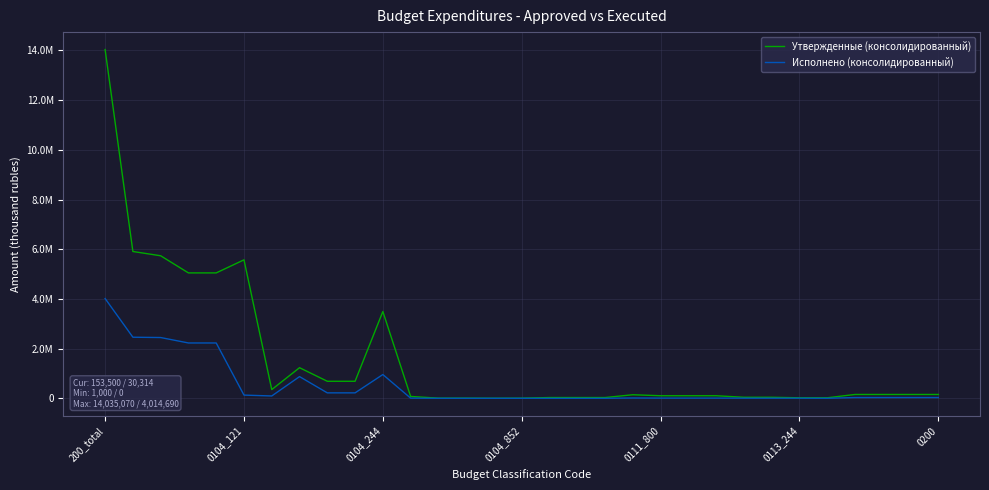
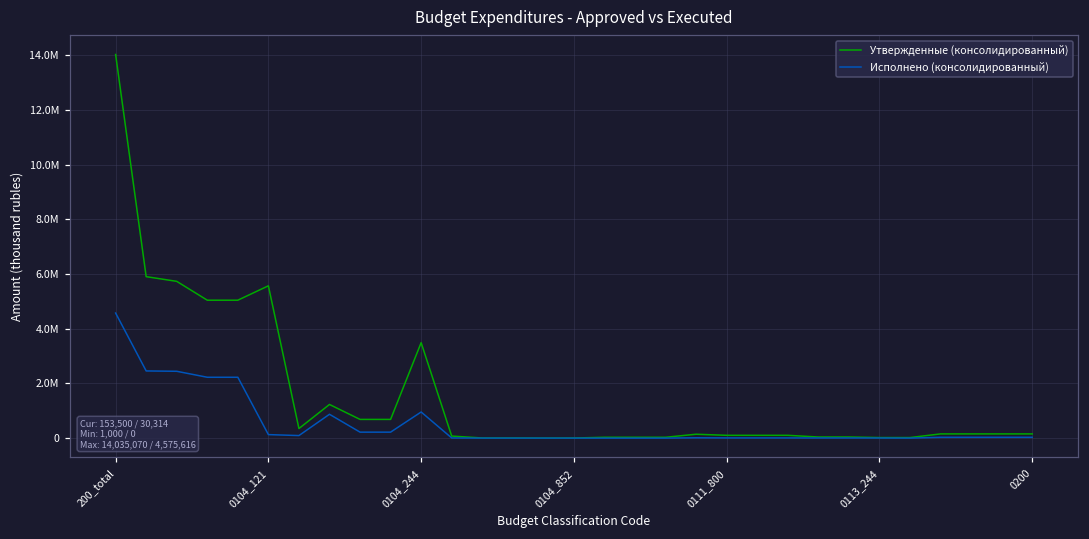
Исполнено (консолидированный), 200_total: 4,014,690 -> 4,575,616
